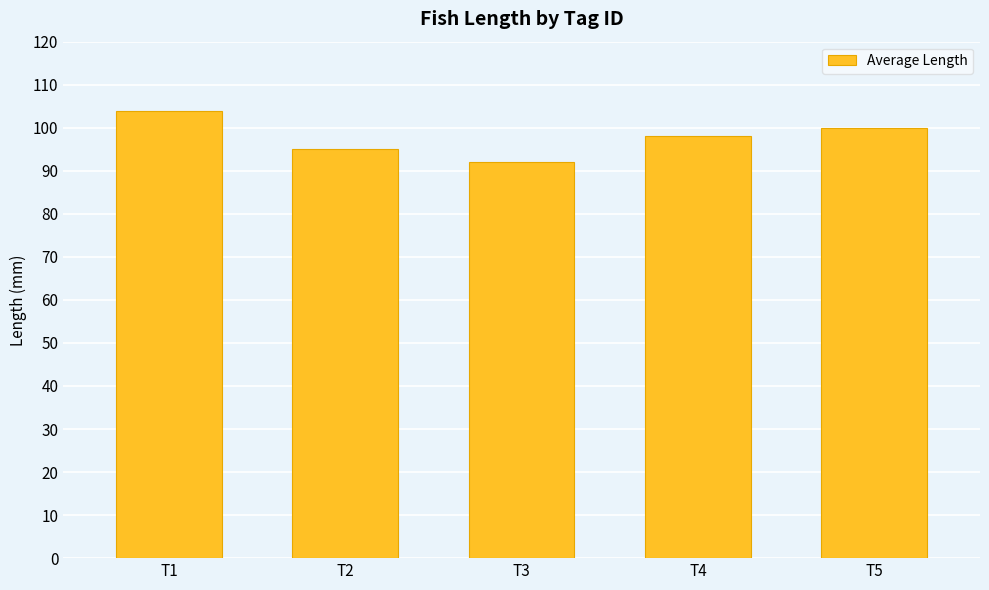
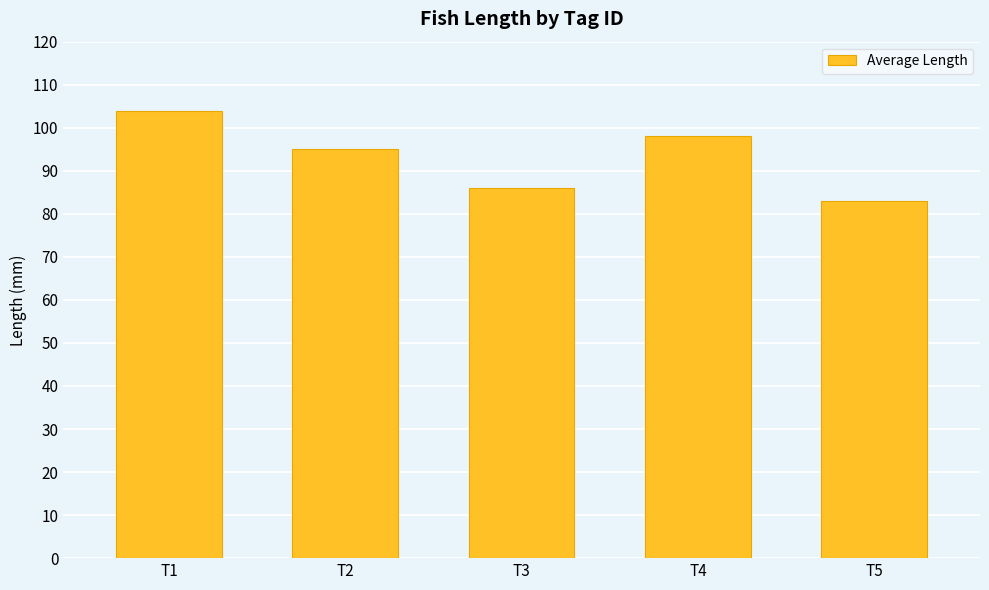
T3: 92 -> 86
T5: 100 -> 83
